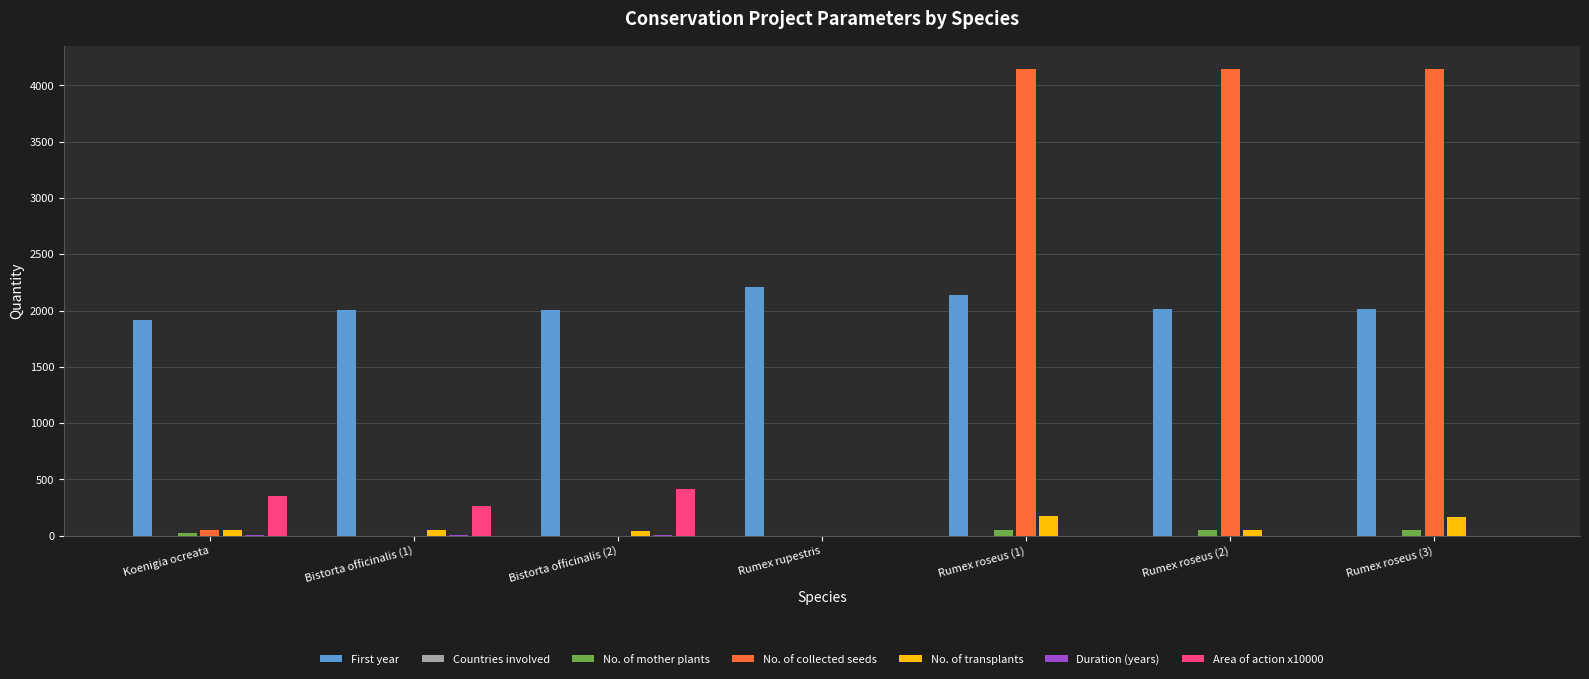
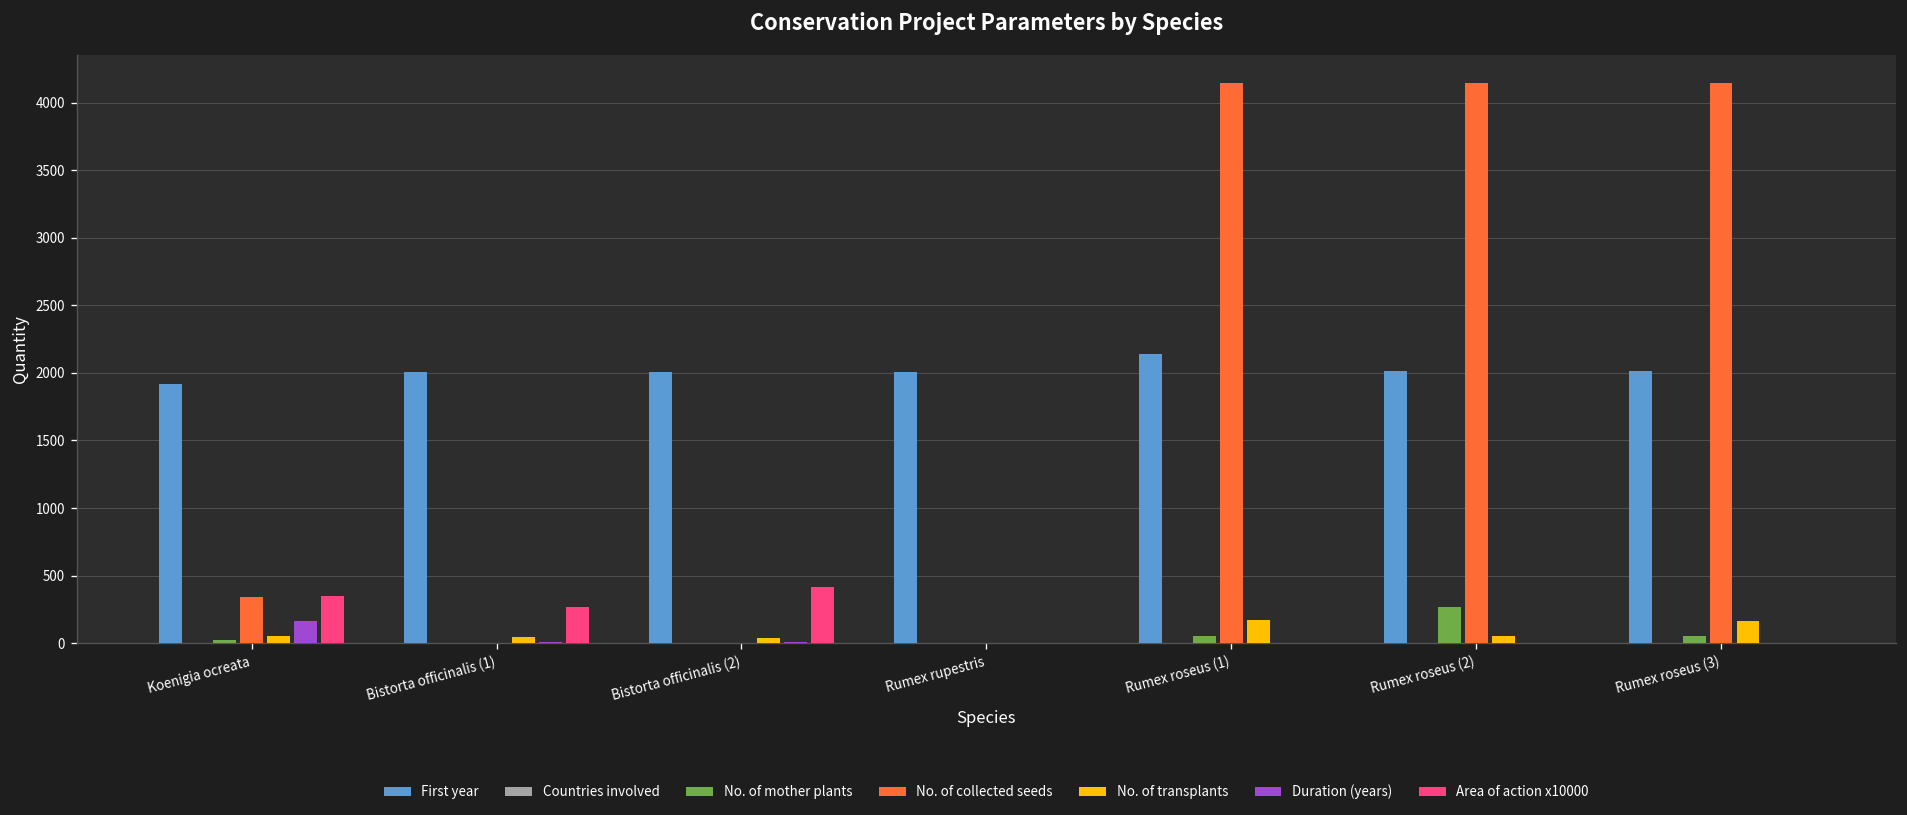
No. of collected seeds, Koenigia ocreata: 50 -> 340
Duration (years), Koenigia ocreata: 0 -> 170
First year, Rumex rupestris: 2210 -> 2010
No. of mother plants, Rumex roseus (2): 50 -> 270
